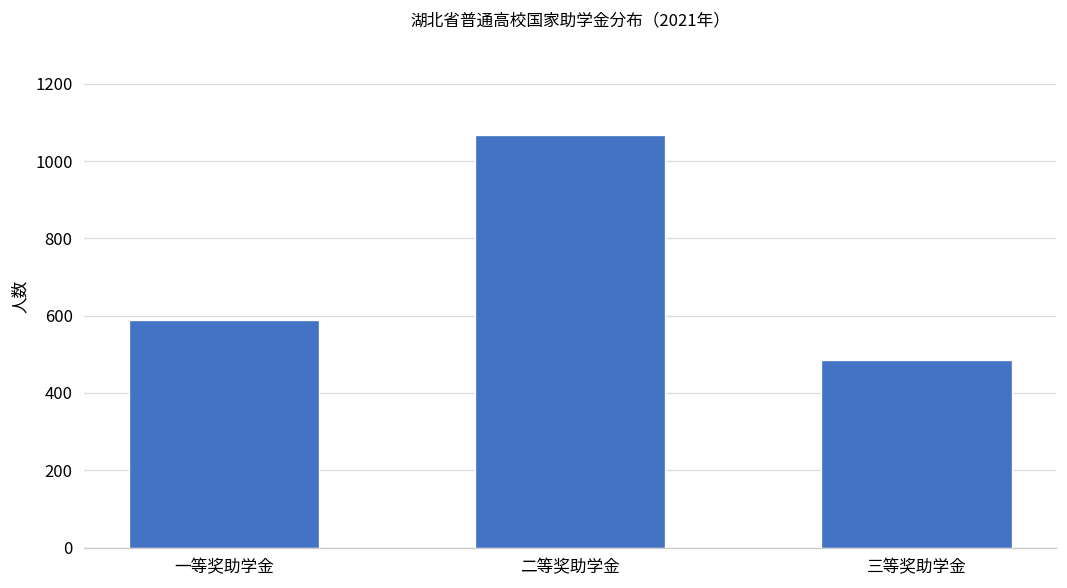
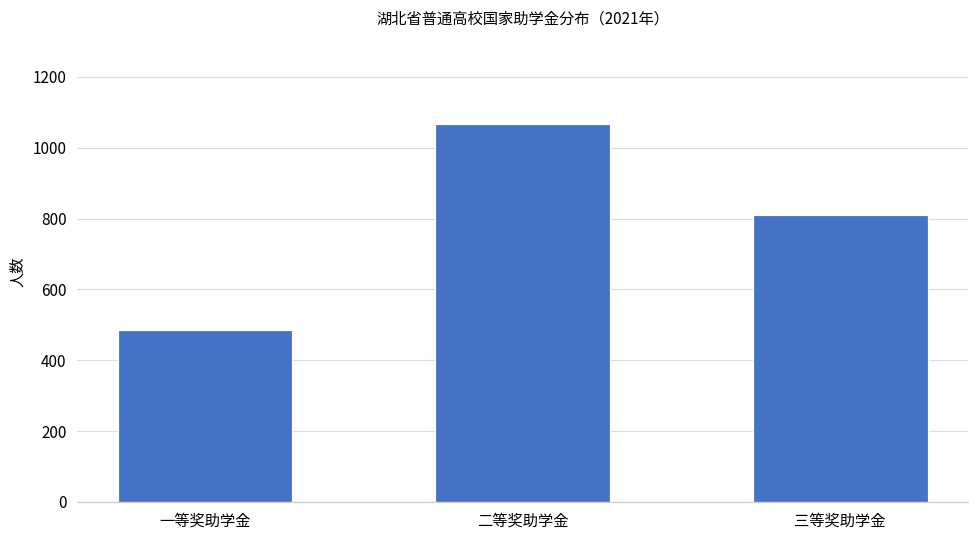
一等奖助学金: 590 -> 490
三等奖助学金: 490 -> 810
